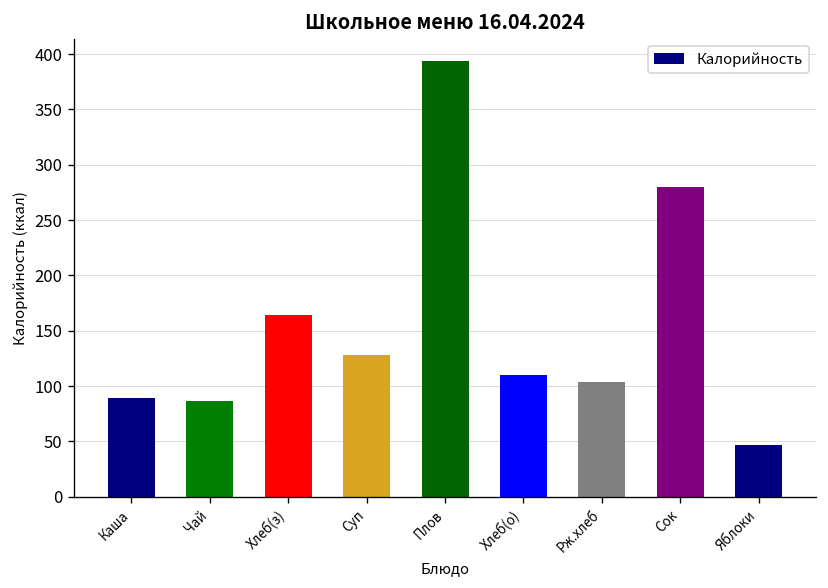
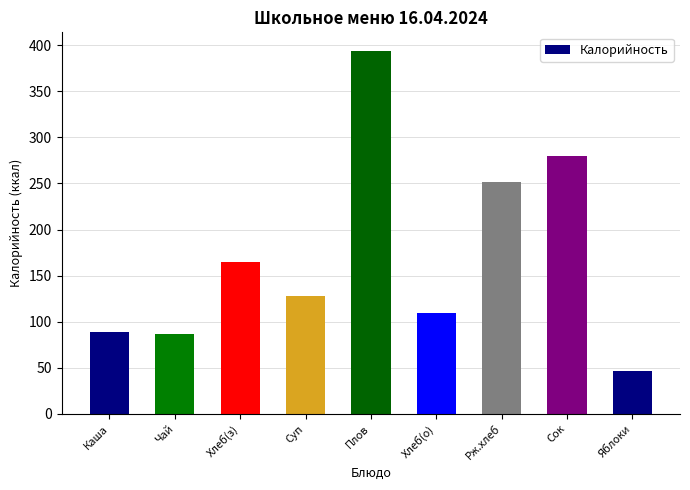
Рж.хлеб: 100 -> 250
